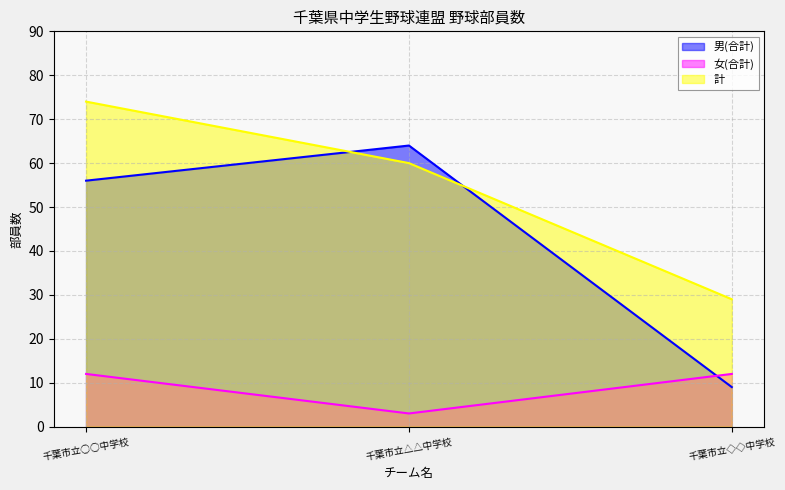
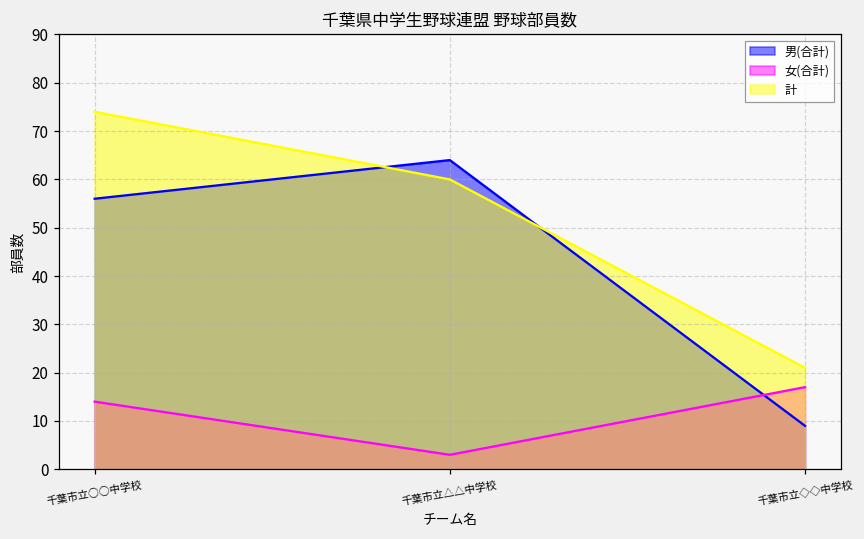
女(合計), 千葉市立○○中学校: 12 -> 14
女(合計), 千葉市立◇◇中学校: 12 -> 17
計, 千葉市立◇◇中学校: 29 -> 21
